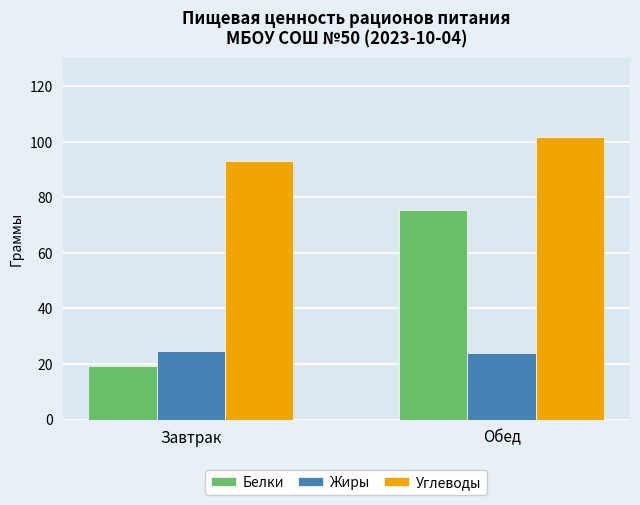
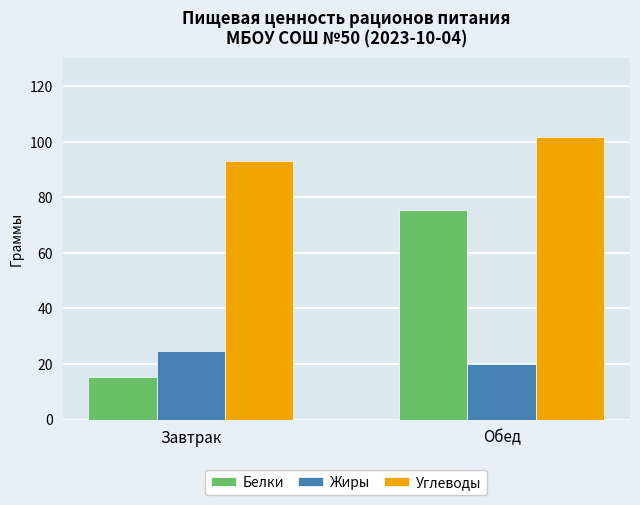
Белки, Завтрак: 19 -> 15
Жиры, Обед: 24 -> 20
